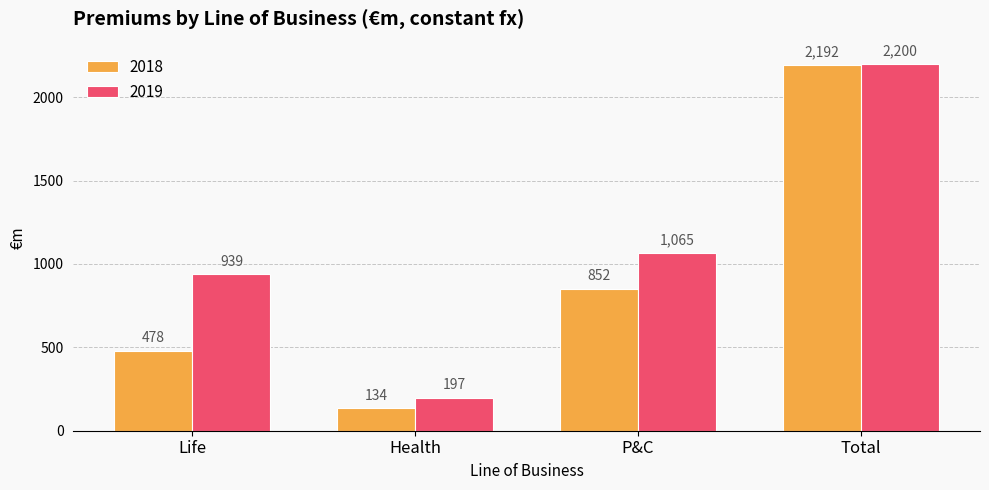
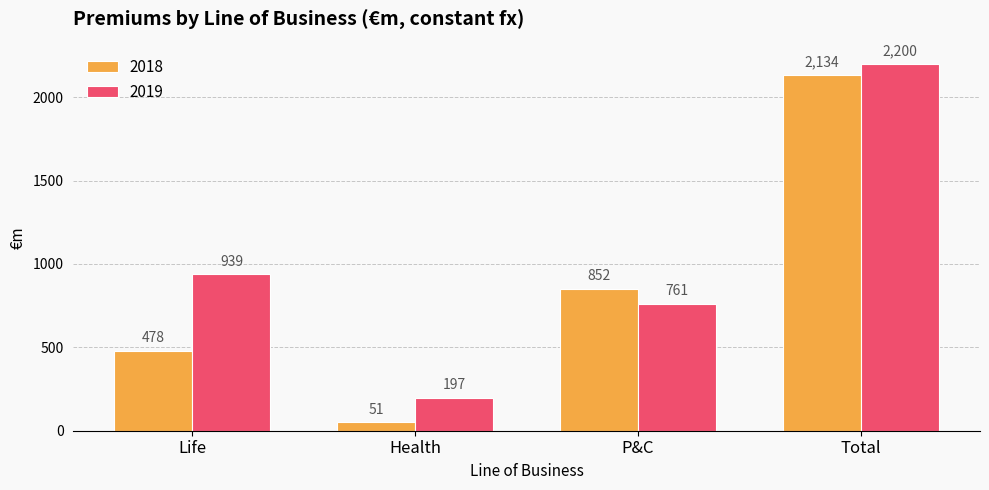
2018, Health: 134 -> 51
2019, P&C: 1,065 -> 761
2018, Total: 2,192 -> 2,134
